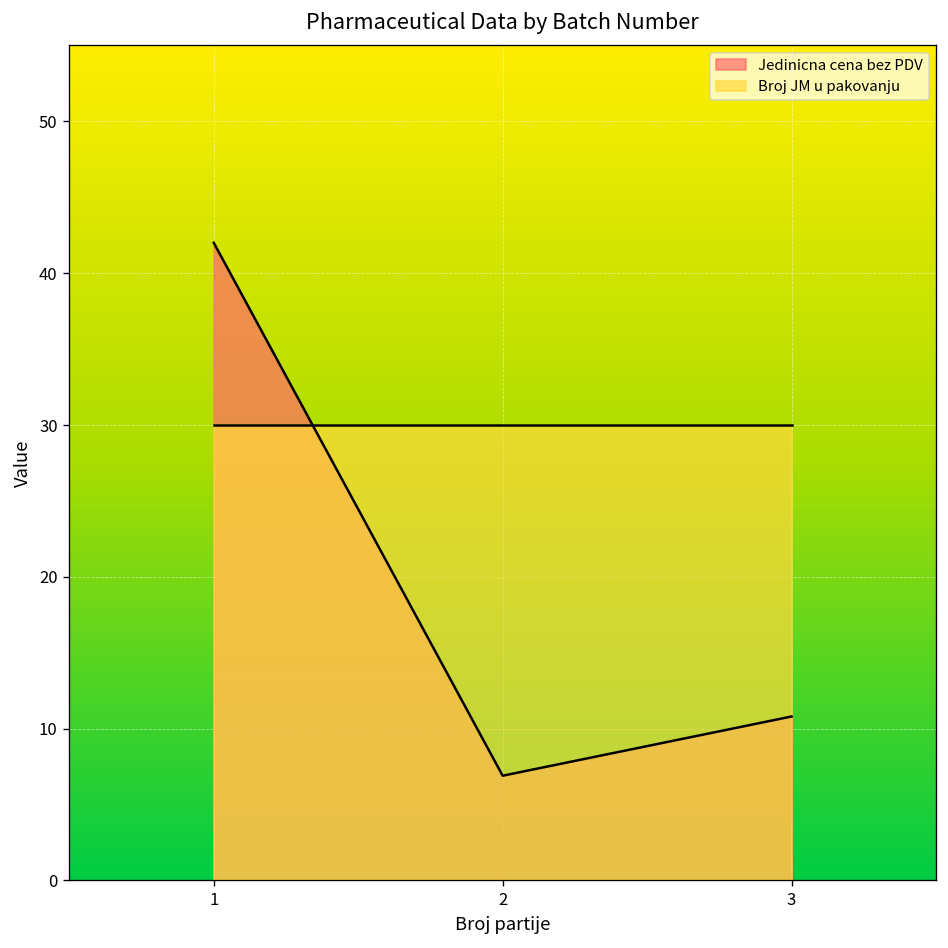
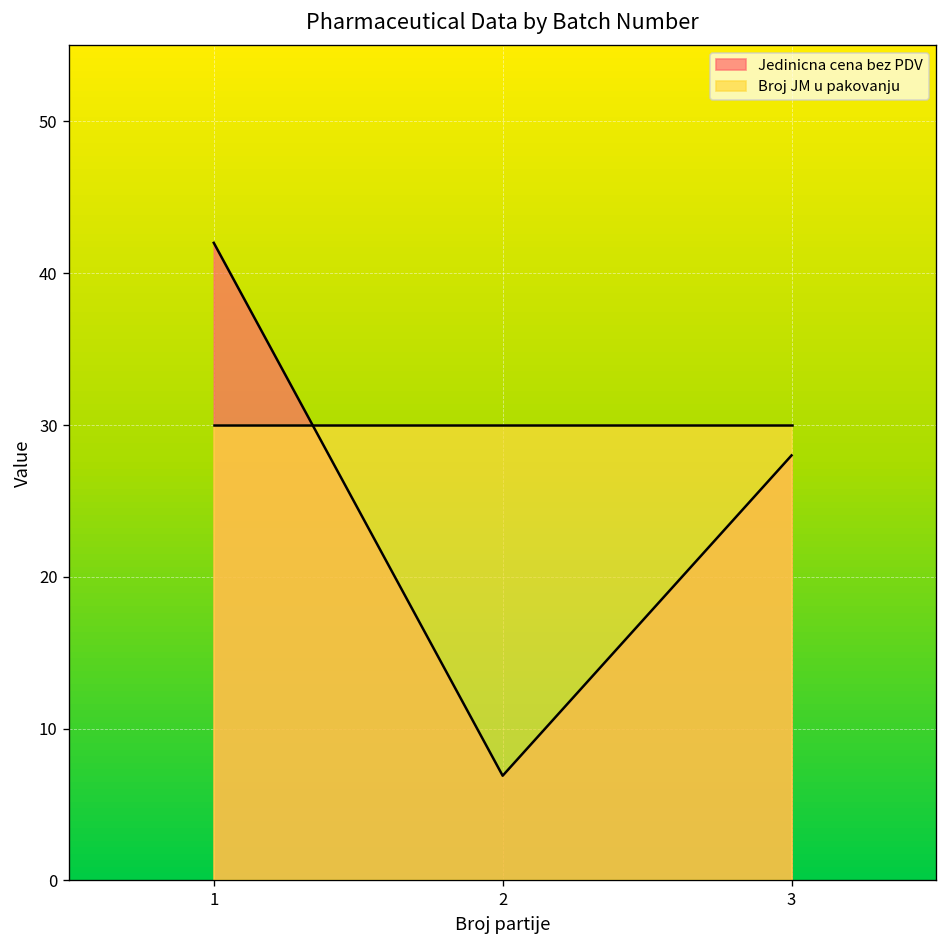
Jedinicna cena bez PDV, 3: 10.8 -> 28.0
